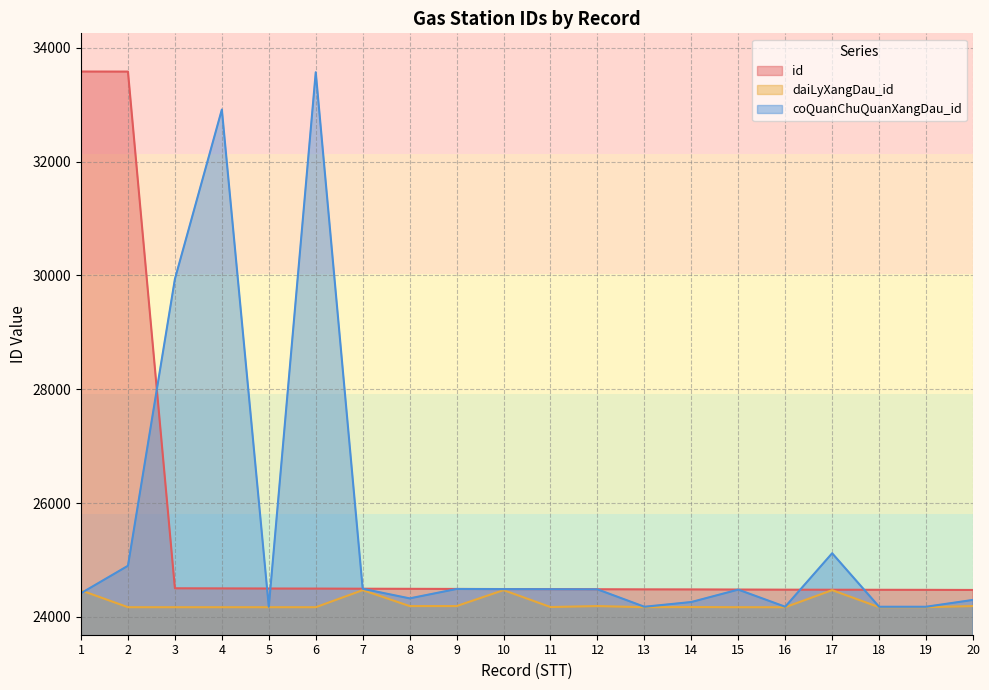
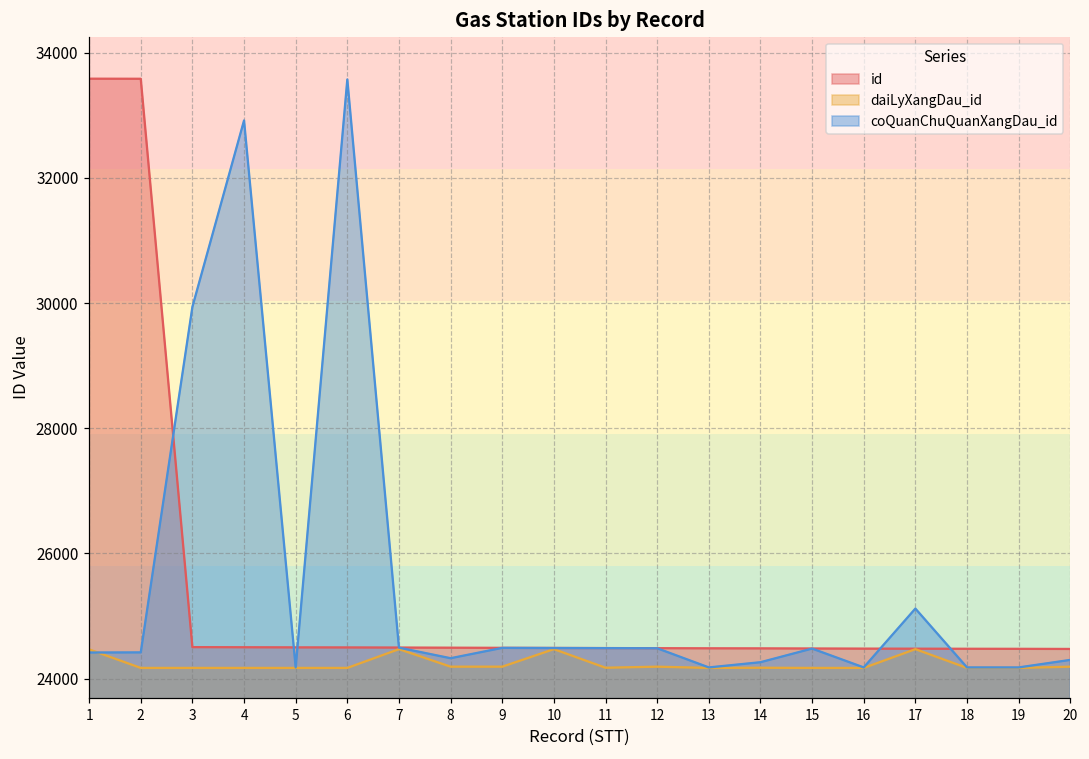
coQuanChuQuanXangDau_id, 2: 24900 -> 24400
